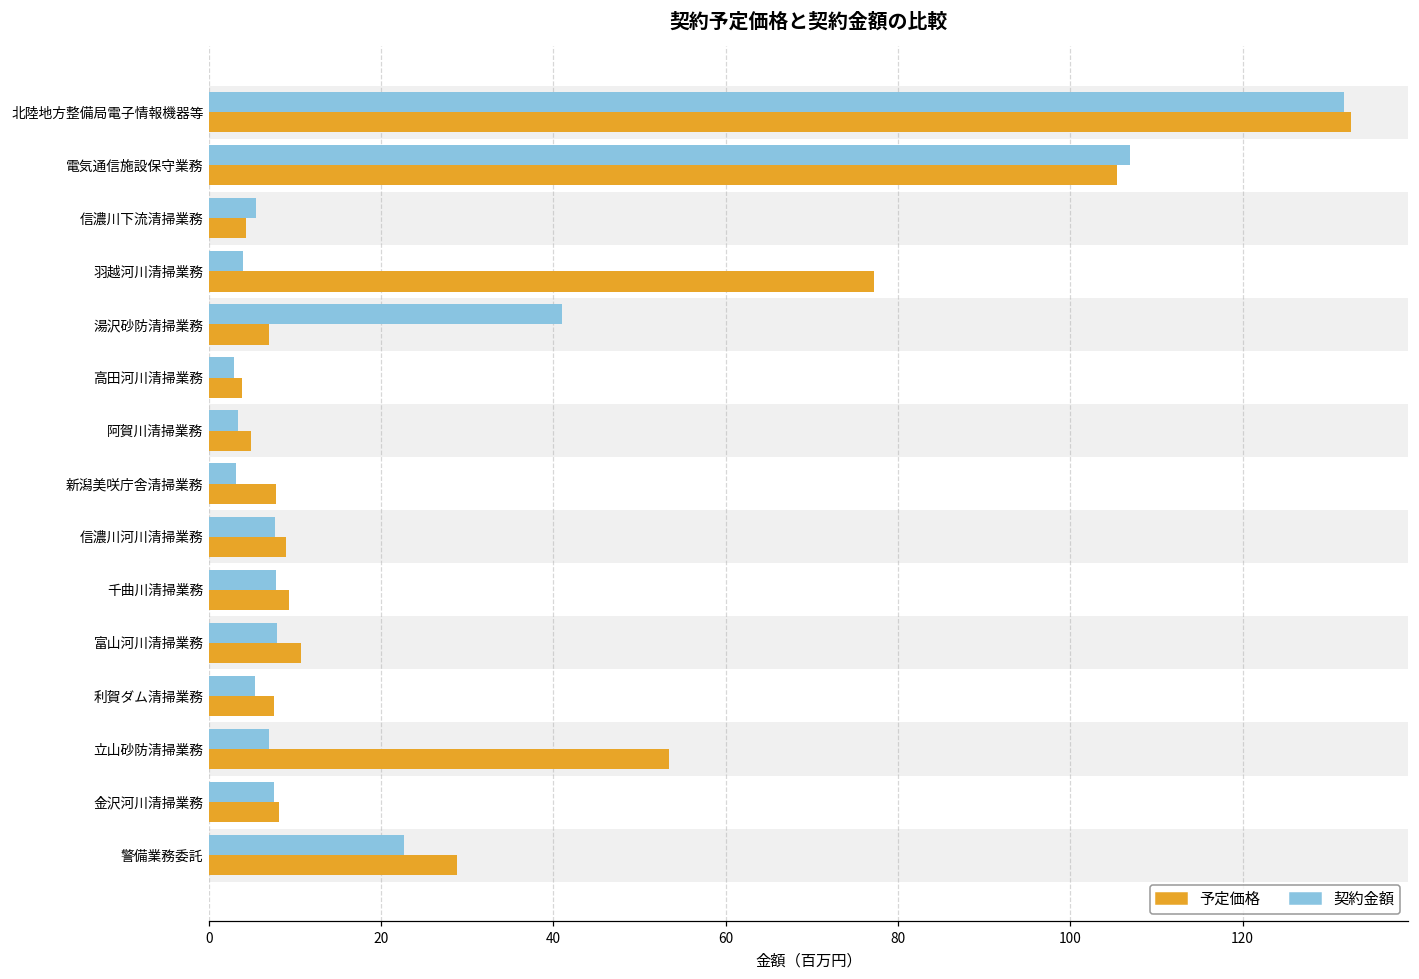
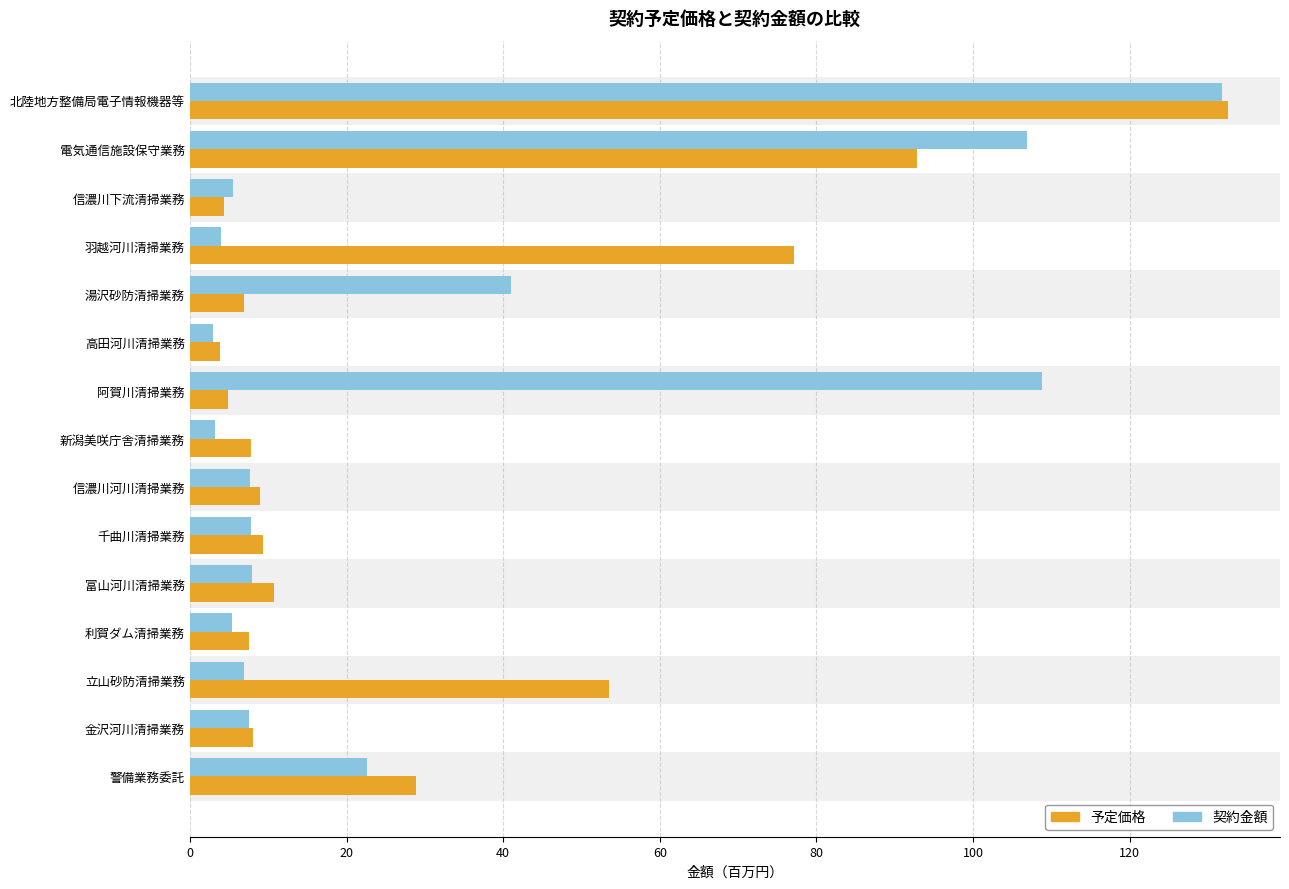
予定価格, 電気通信施設保守業務: 105 -> 93
契約金額, 阿賀川清掃業務: 3 -> 109
